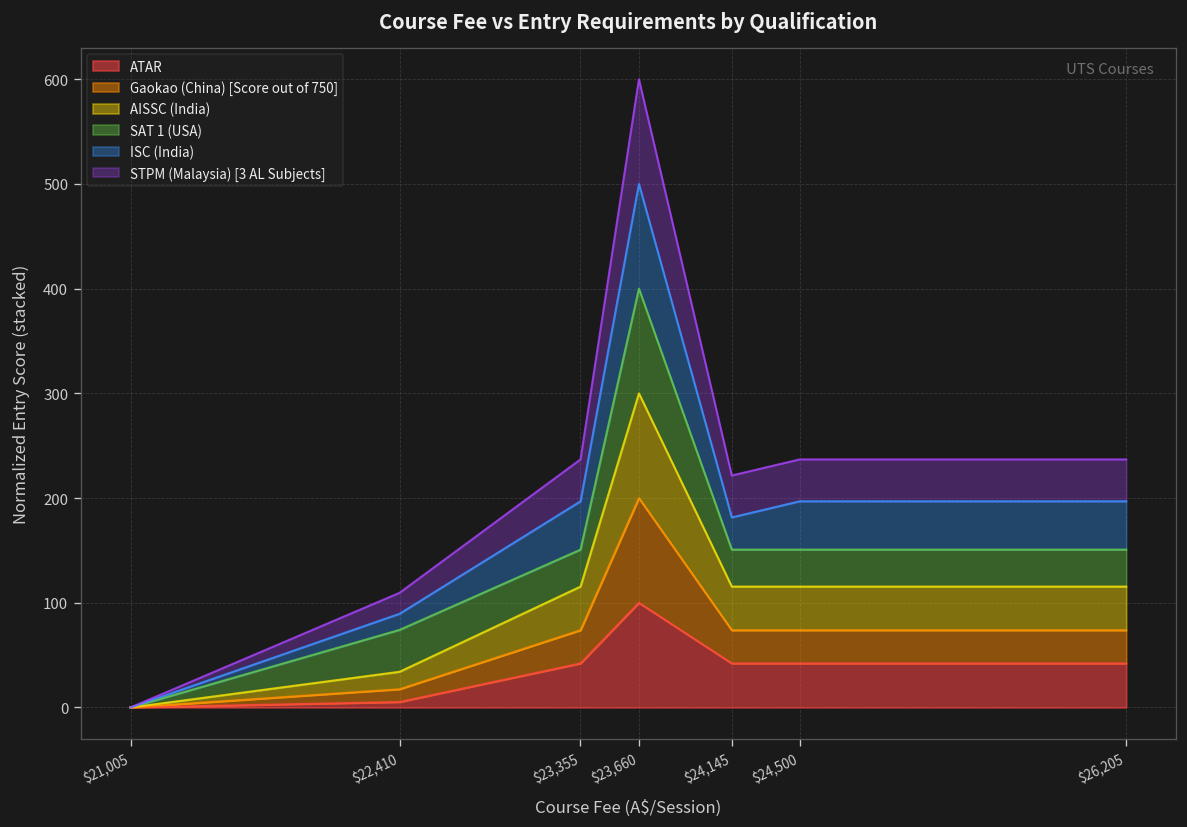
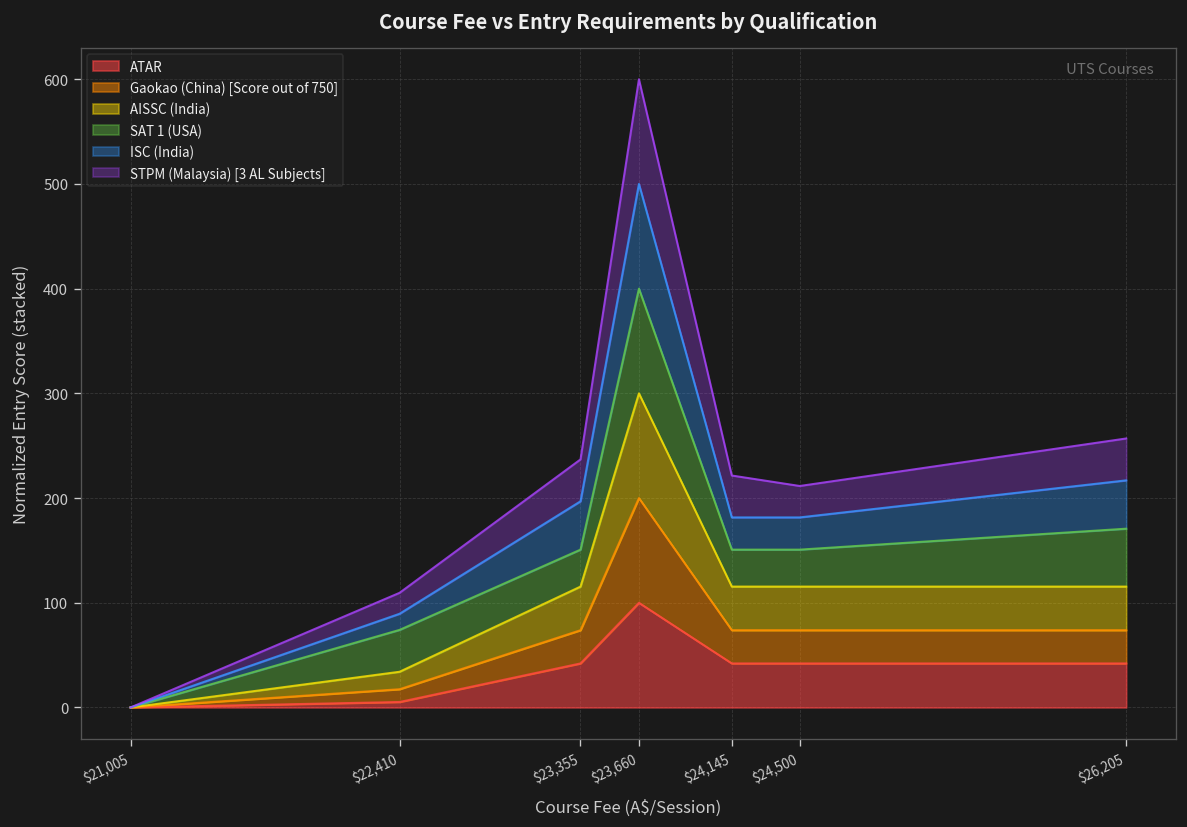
ISC (India), $24,500: 50 -> 30
STPM (Malaysia) [3 AL Subjects], $24,500: 40 -> 30
SAT 1 (USA), $26,205: 40 -> 60
